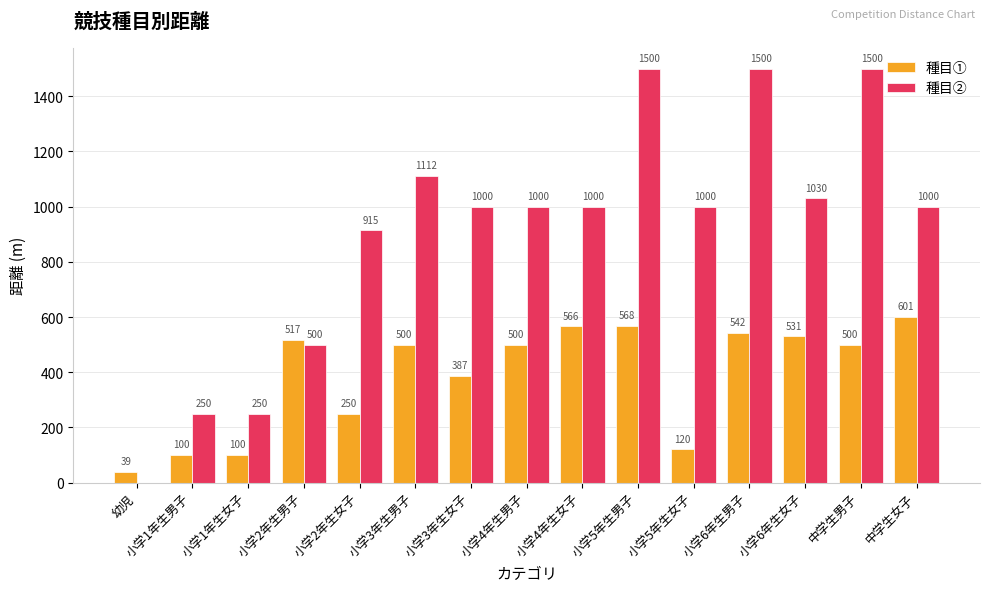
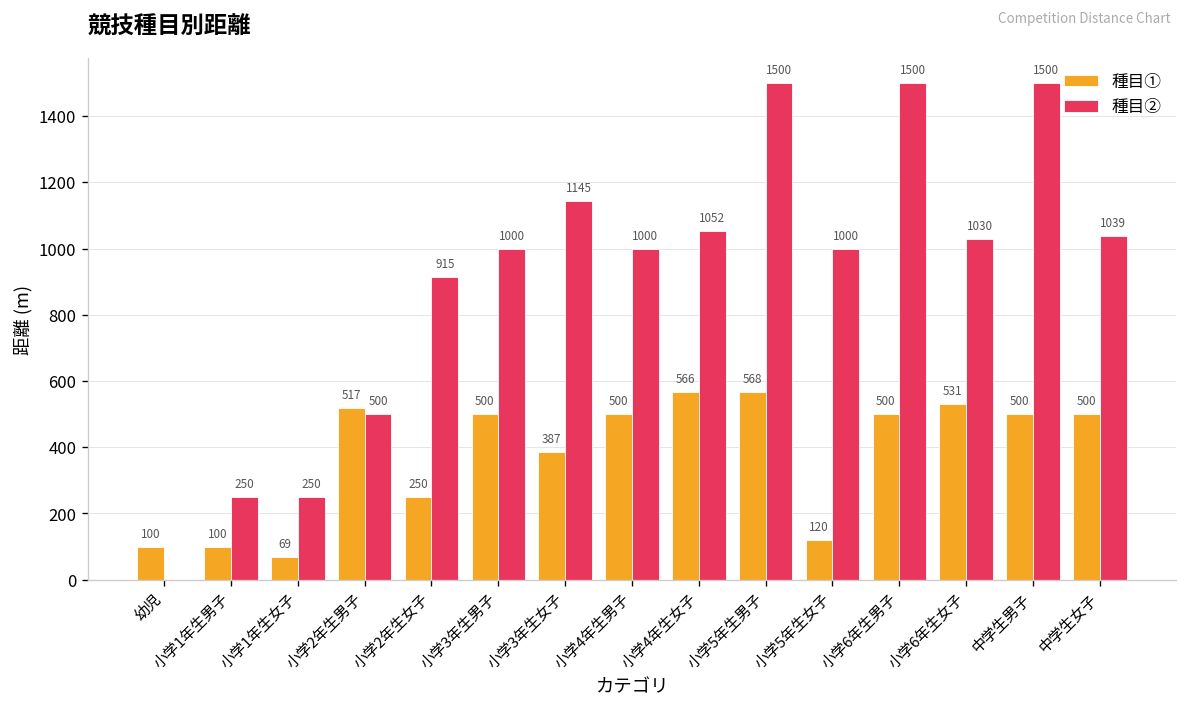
種目①, 幼児: 39 -> 100
種目①, 小学1年生女子: 100 -> 69
種目②, 小学3年生男子: 1112 -> 1000
種目②, 小学3年生女子: 1000 -> 1145
種目②, 小学4年生女子: 1000 -> 1052
種目①, 小学6年生男子: 542 -> 500
種目①, 中学生女子: 601 -> 500
種目②, 中学生女子: 1000 -> 1039
